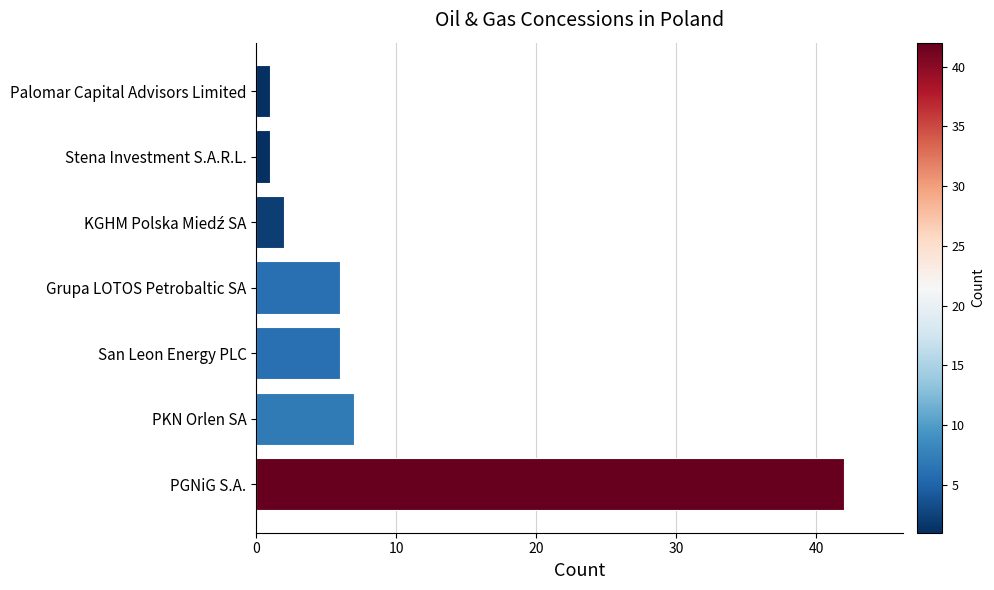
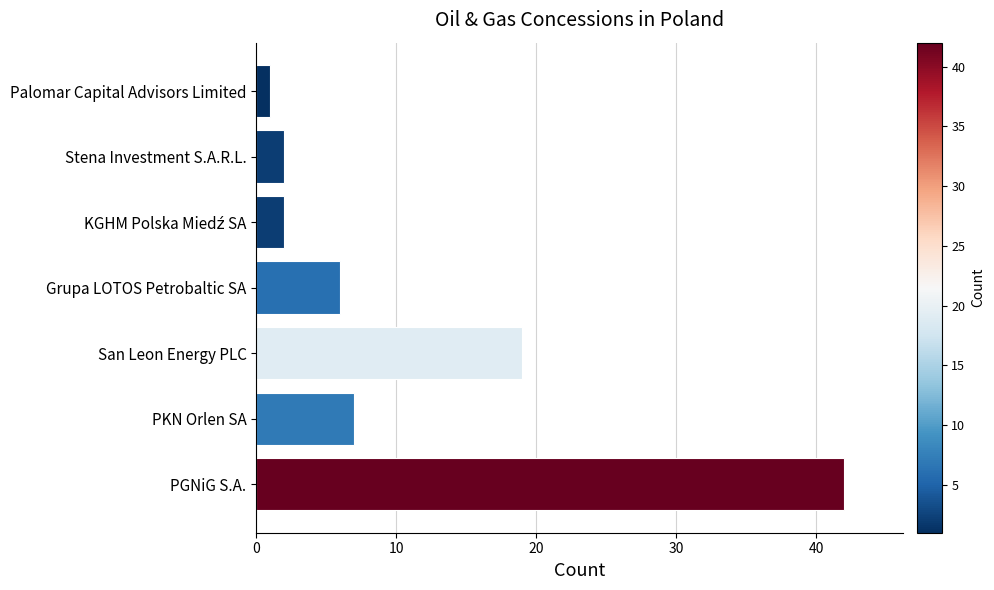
Stena Investment S.A.R.L.: 1 -> 2
San Leon Energy PLC: 6 -> 19
